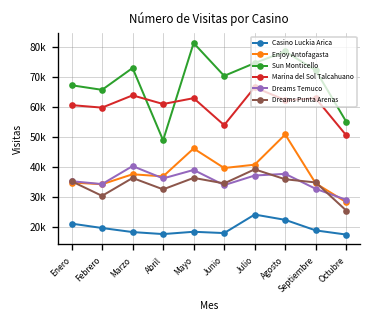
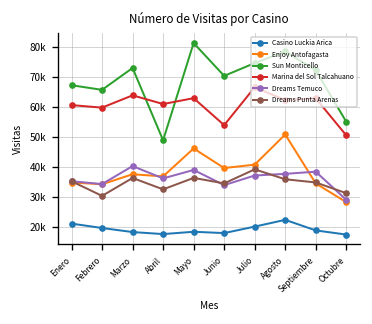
Casino Luckia Arica, Julio: 24000 -> 20000
Dreams Temuco, Septiembre: 33000 -> 38000
Dreams Punta Arenas, Octubre: 26000 -> 31000
